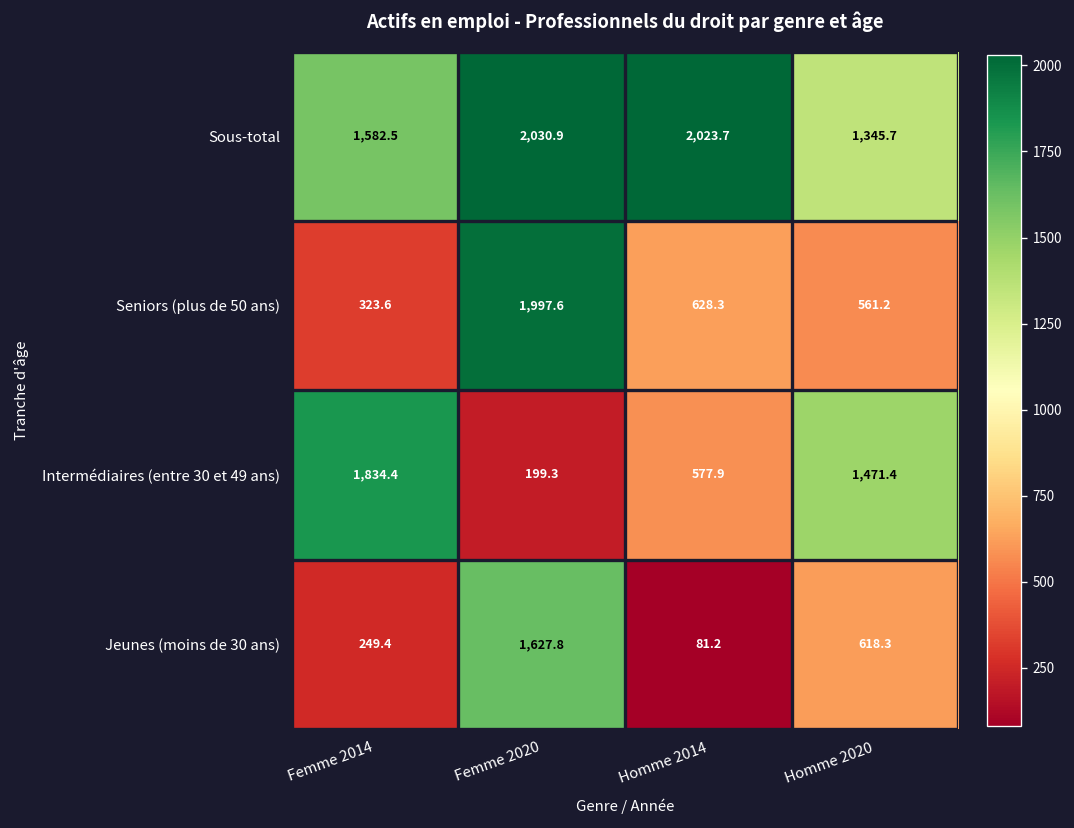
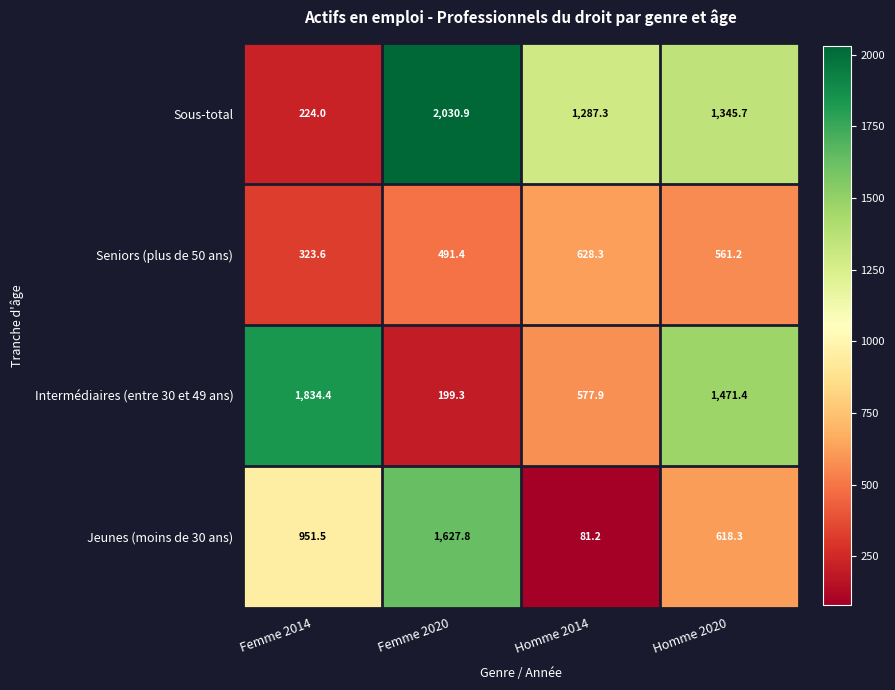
Sous-total, Femme 2014: 1,582.5 -> 224.0
Sous-total, Homme 2014: 2,023.7 -> 1,287.3
Seniors (plus de 50 ans), Femme 2020: 1,997.6 -> 491.4
Jeunes (moins de 30 ans), Femme 2014: 249.4 -> 951.5
